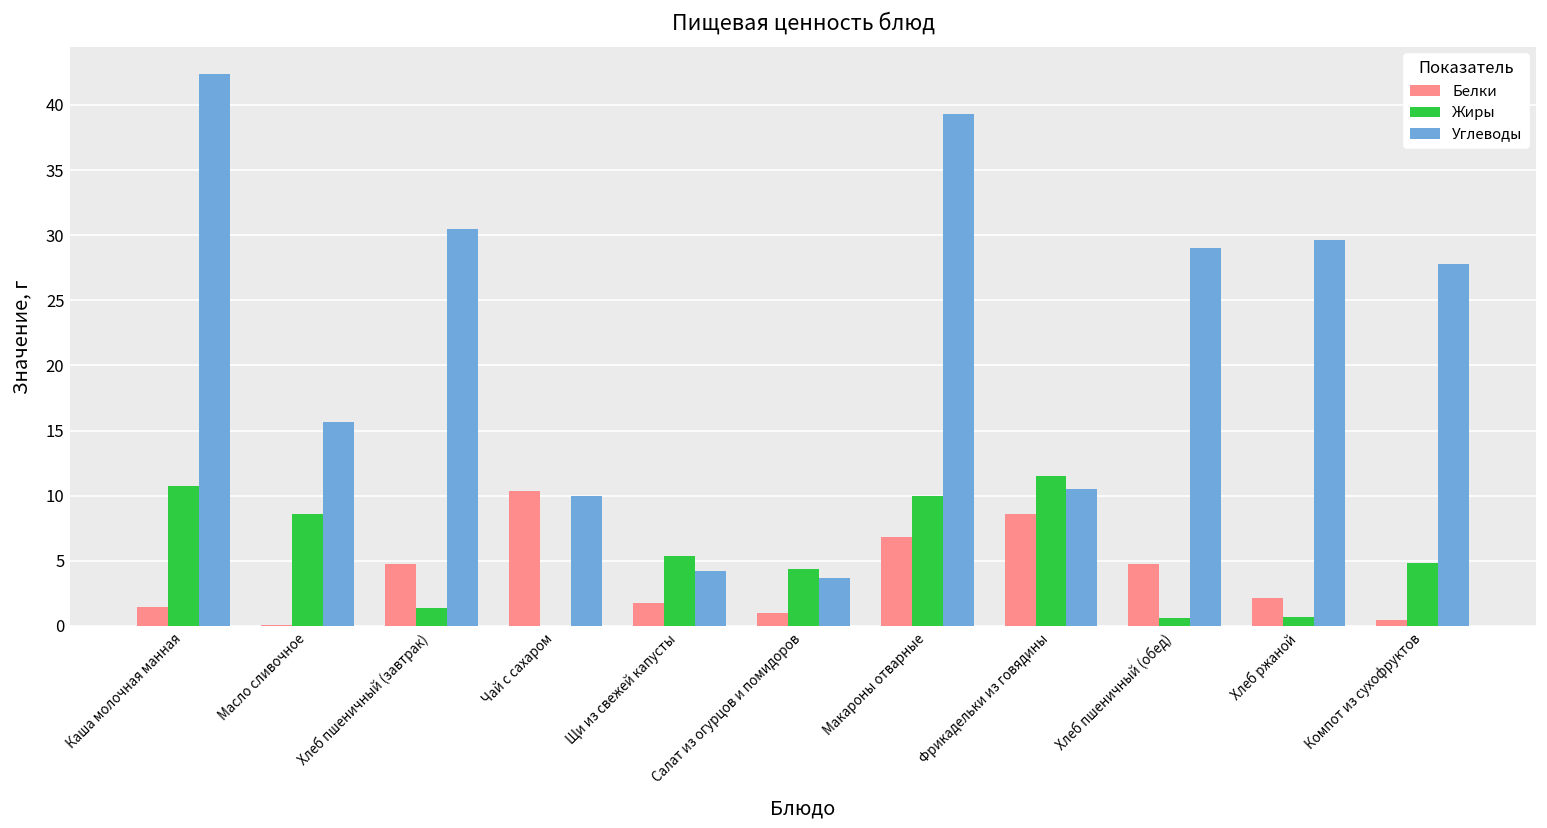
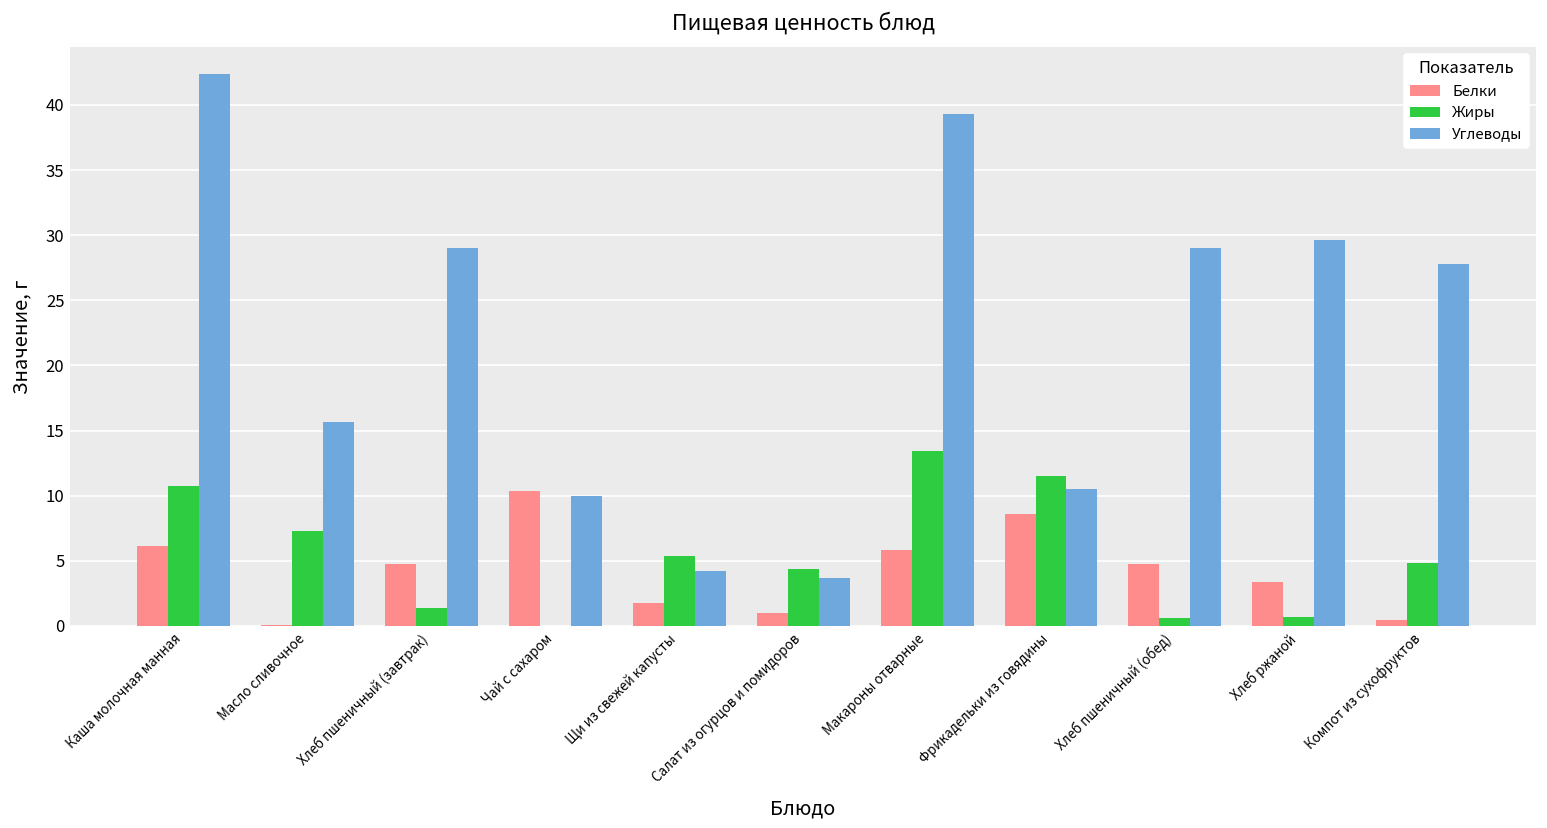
Белки, Каша молочная манная: 1.5 -> 6.1
Жиры, Масло сливочное: 8.6 -> 7.3
Углеводы, Хлеб пшеничный (завтрак): 30.5 -> 29.0
Белки, Макароны отварные: 6.8 -> 5.8
Жиры, Макароны отварные: 10.0 -> 13.4
Белки, Хлеб ржаной: 2.1 -> 3.4
